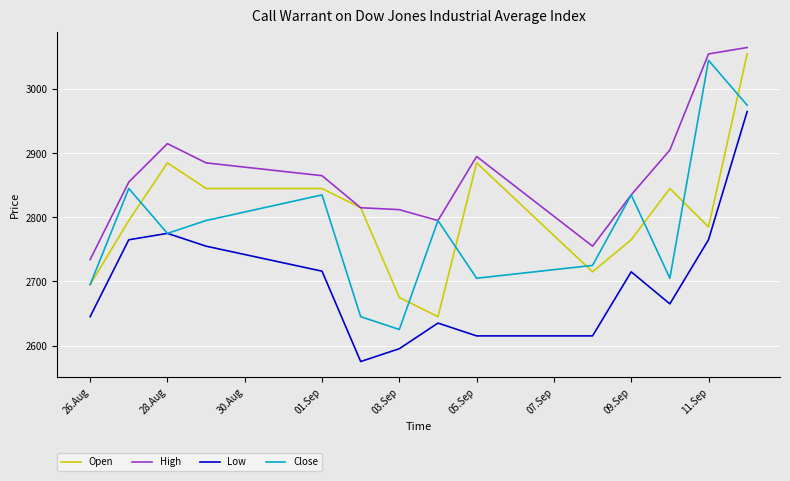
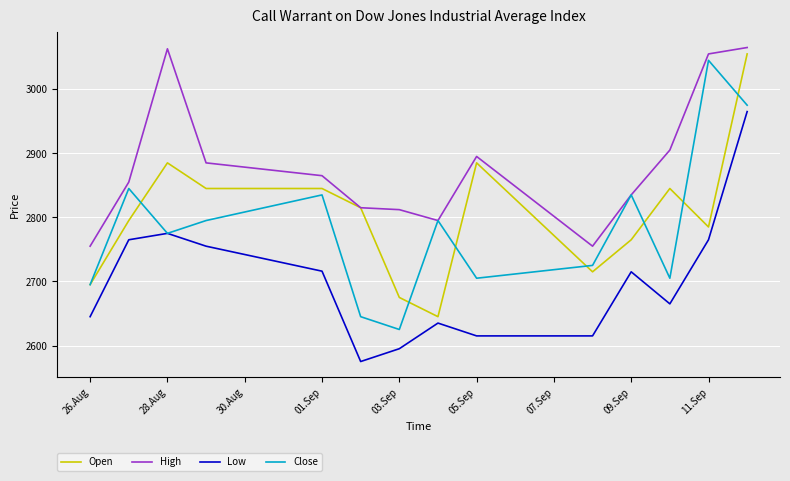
High, 26.Aug: 2730 -> 2760
High, 28.Aug: 2920 -> 3060
